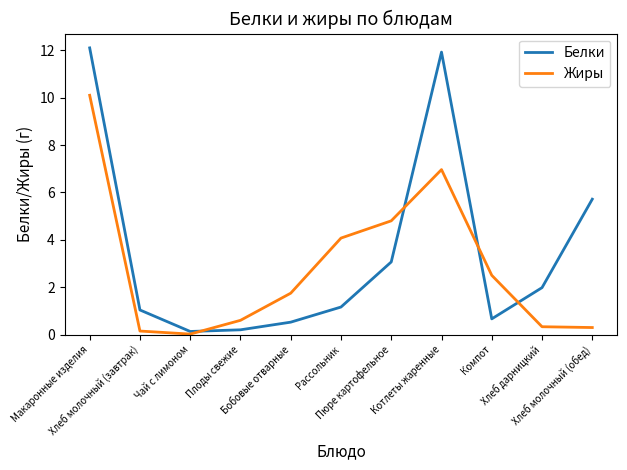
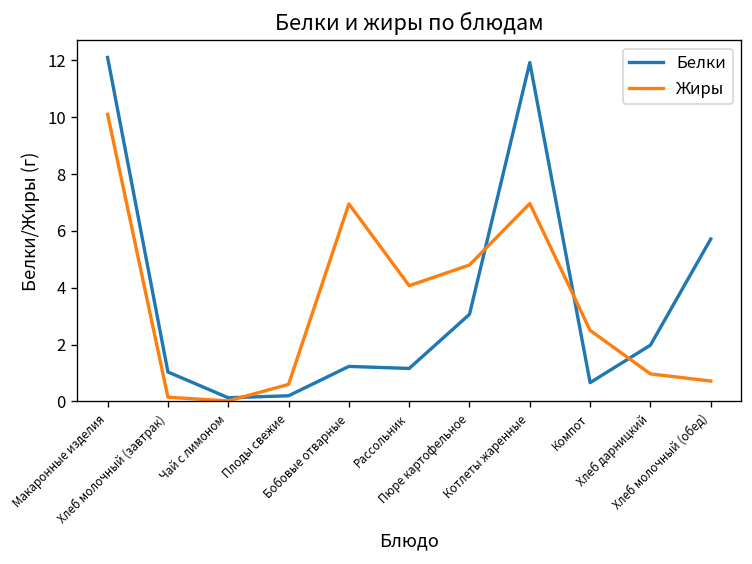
Белки, Бобовые отварные: 0.5 -> 1.2
Жиры, Бобовые отварные: 1.7 -> 7.0
Жиры, Хлеб дарницкий: 0.3 -> 1.0
Жиры, Хлеб молочный (обед): 0.3 -> 0.7
